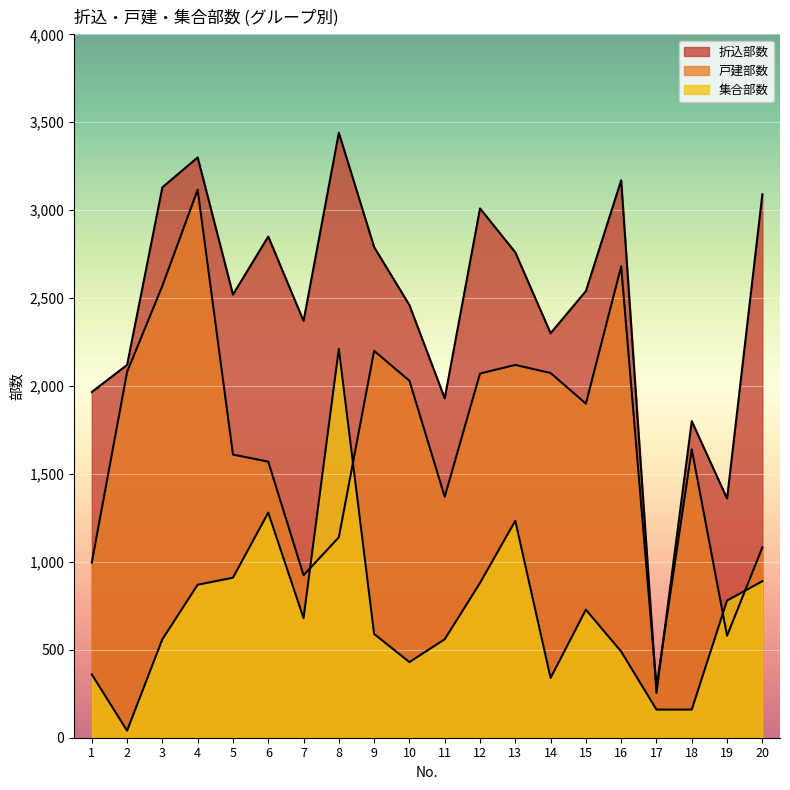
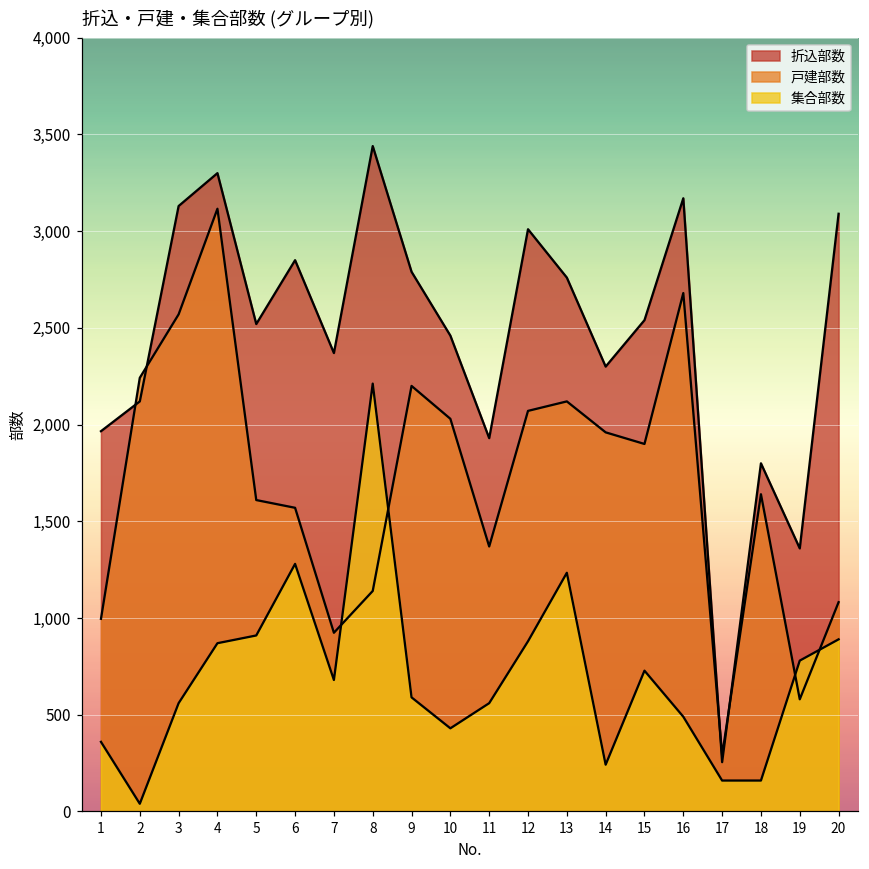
戸建部数, 2: 2,080 -> 2,240
戸建部数, 14: 2,070 -> 1,960
集合部数, 14: 340 -> 240
